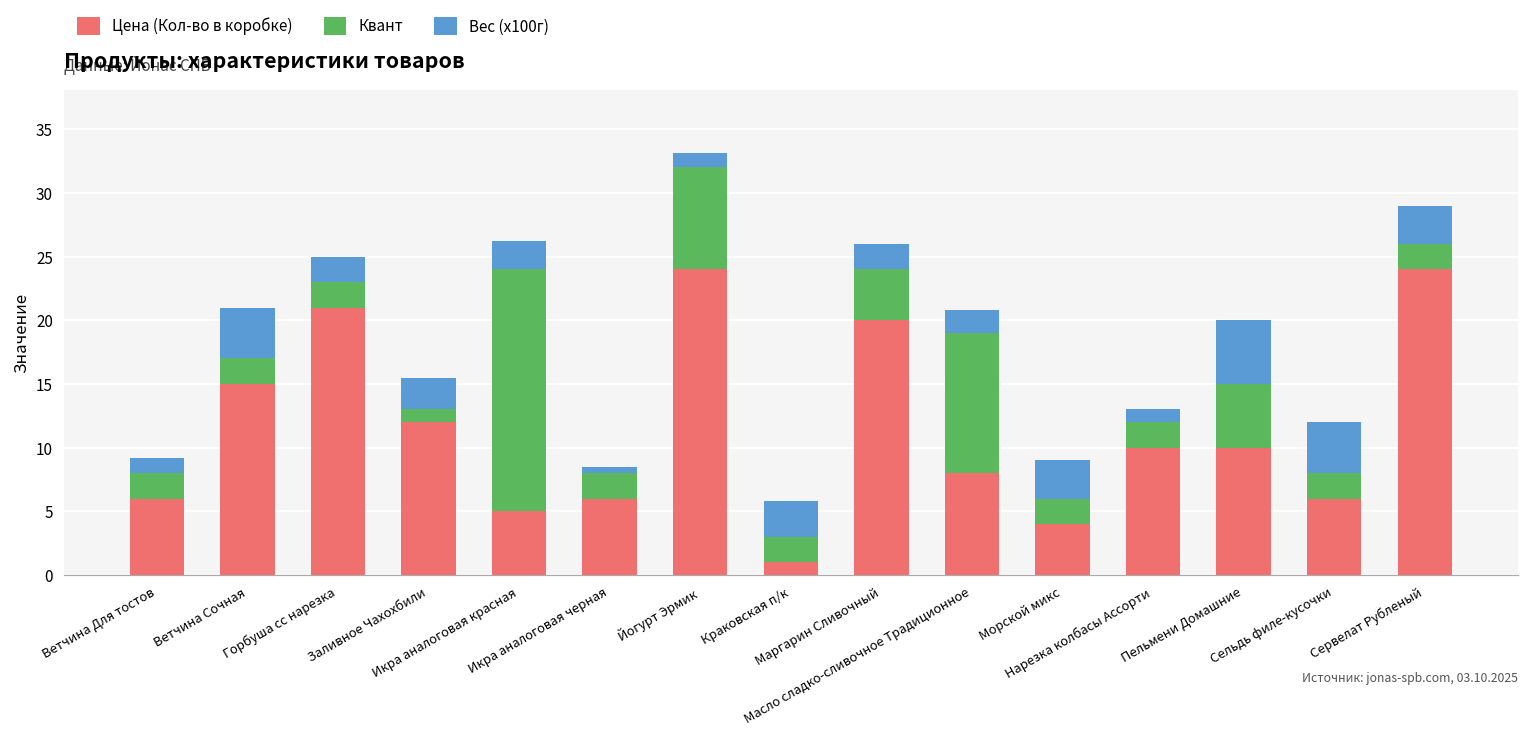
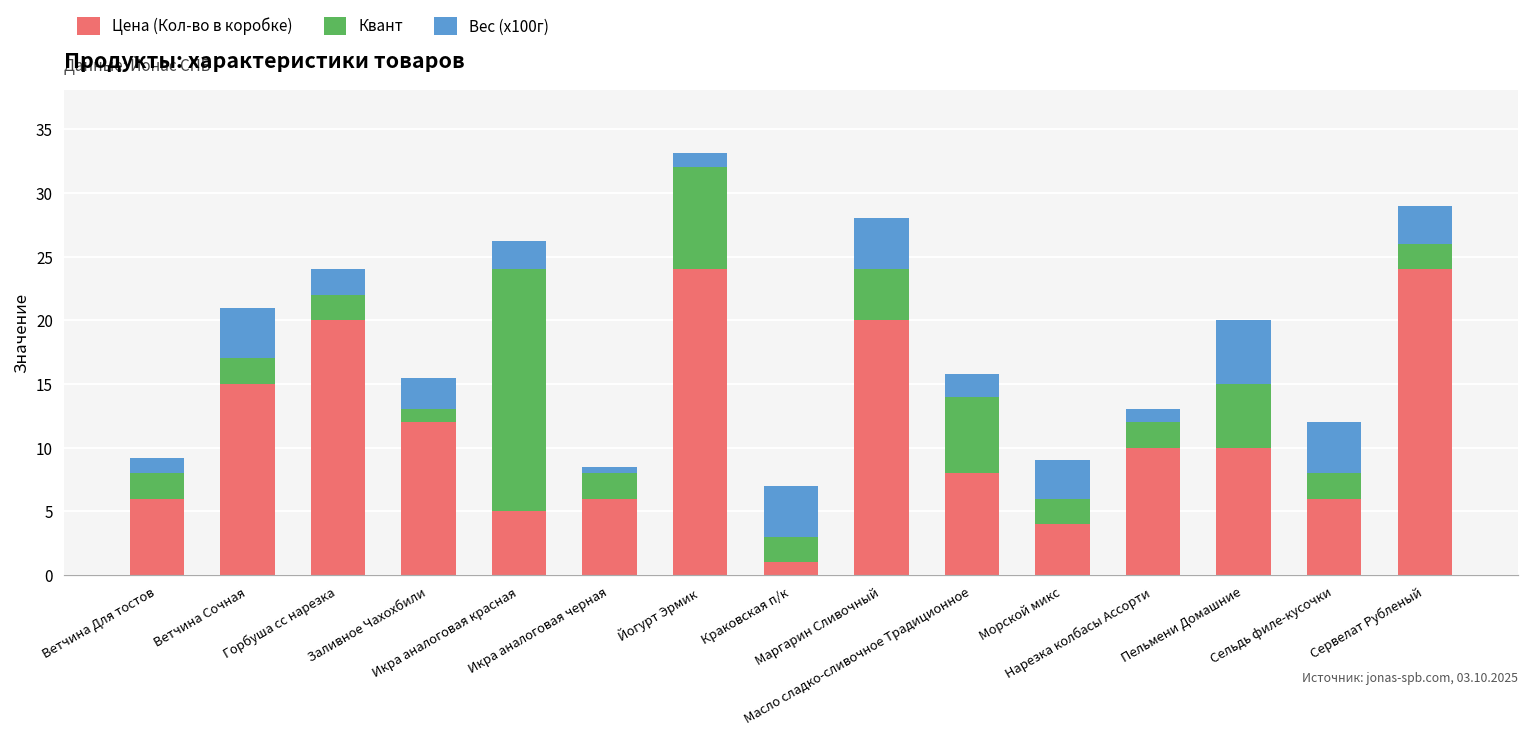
Цена (Кол-во в коробке), Горбуша сс нарезка: 21 -> 20
Вес (x100г), Краковская п/к: 2.8 -> 4.0
Вес (x100г), Маргарин Сливочный: 2 -> 4
Квант, Масло сладко-сливочное Традиционное: 11 -> 6
